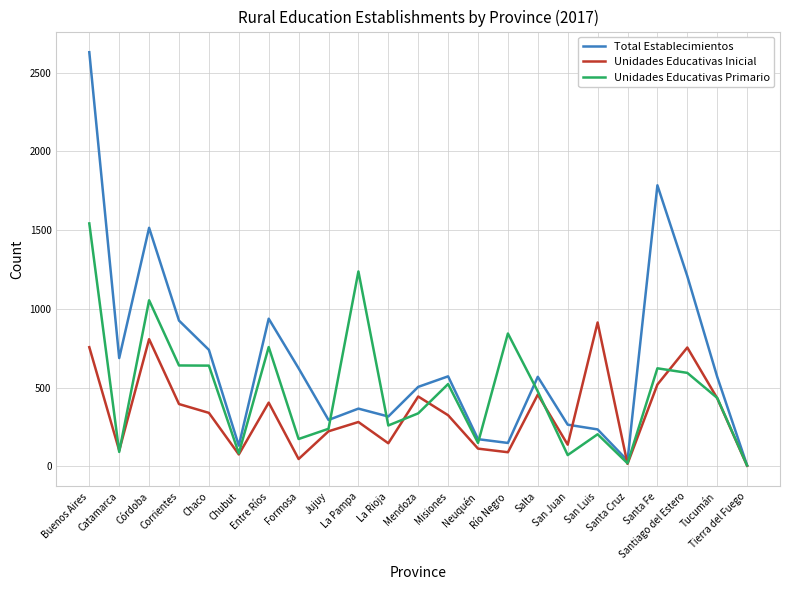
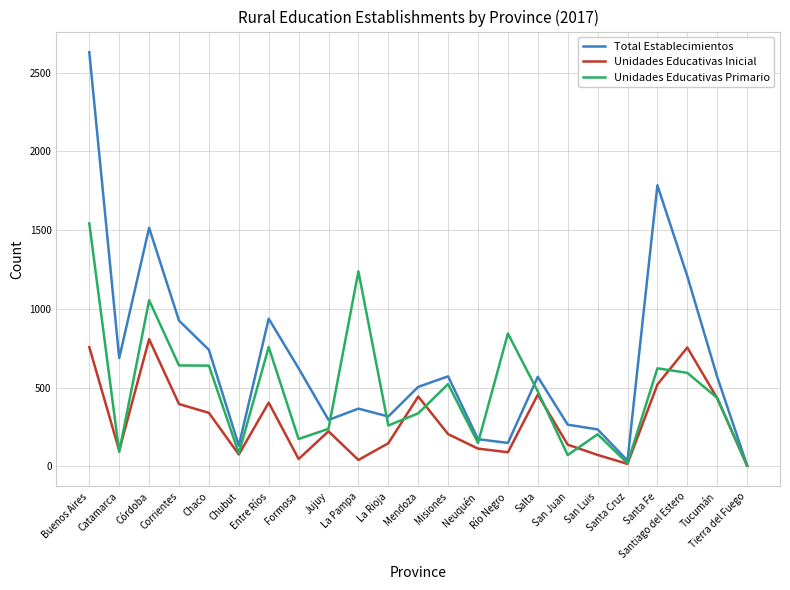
Unidades Educativas Inicial, La Pampa: 280 -> 40
Unidades Educativas Inicial, Misiones: 320 -> 200
Unidades Educativas Inicial, San Luis: 910 -> 70
